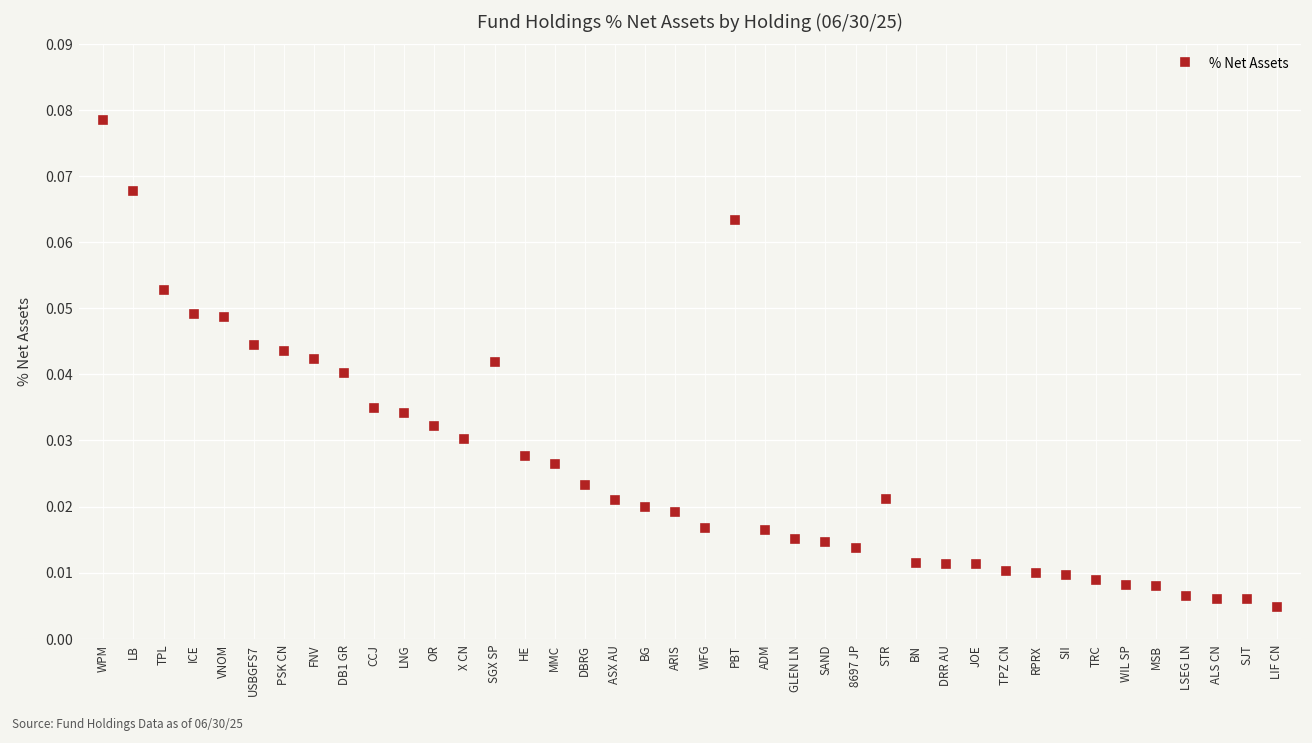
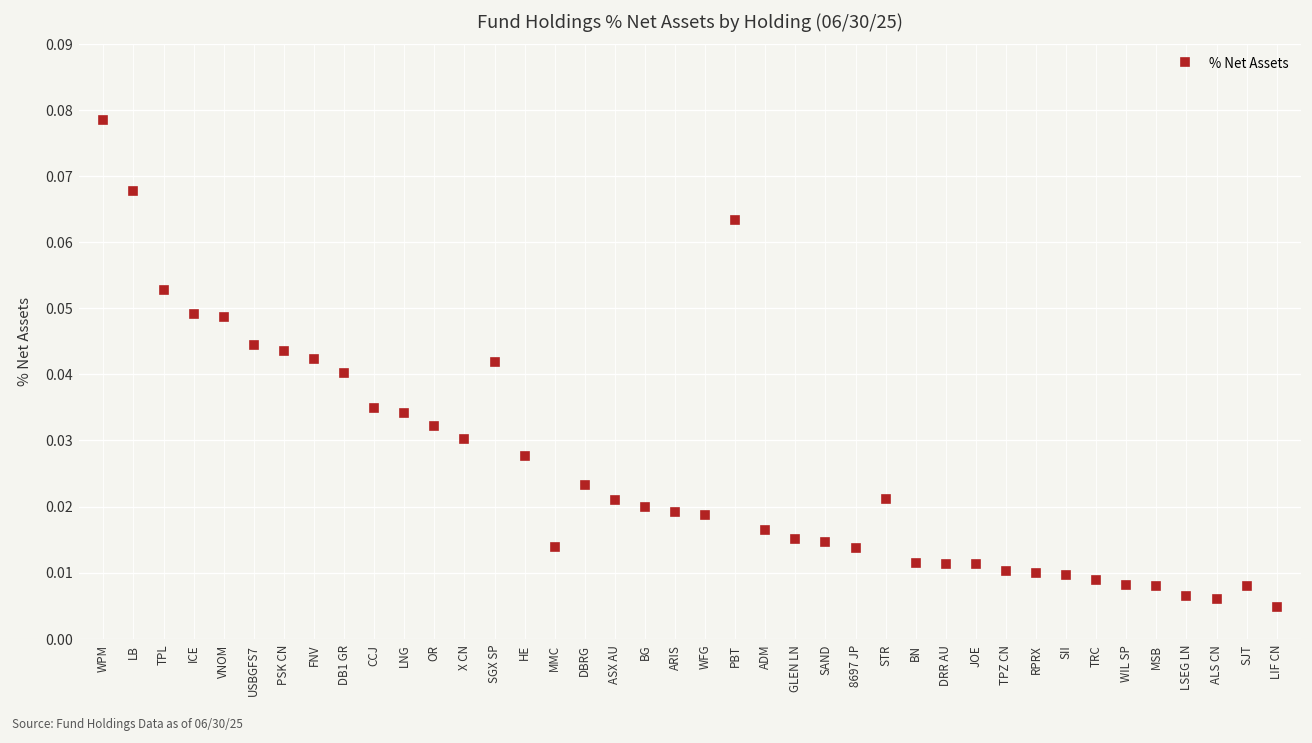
MMC: 0.027 -> 0.014
WFG: 0.017 -> 0.019
SJT: 0.006 -> 0.008
